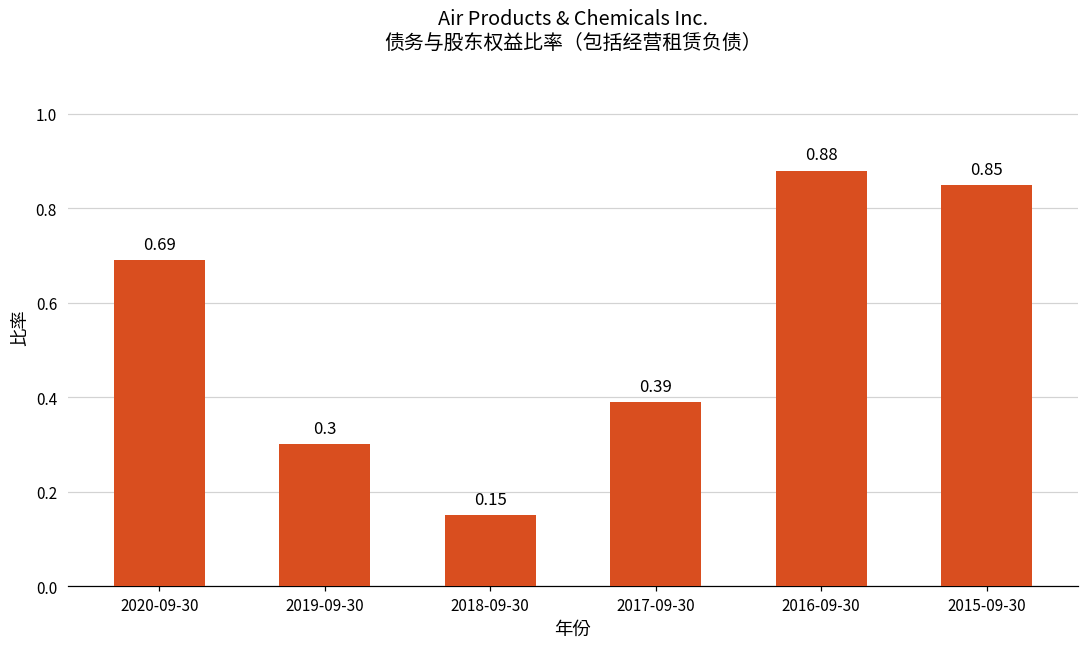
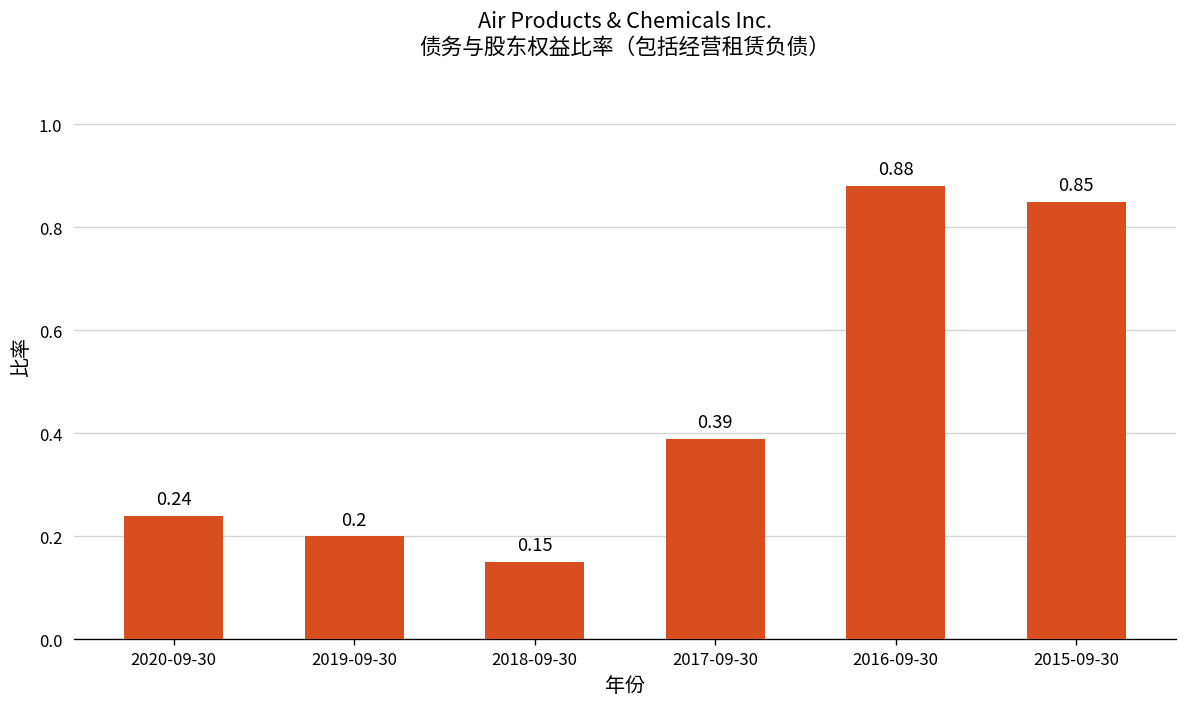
2020-09-30: 0.69 -> 0.24
2019-09-30: 0.3 -> 0.2
